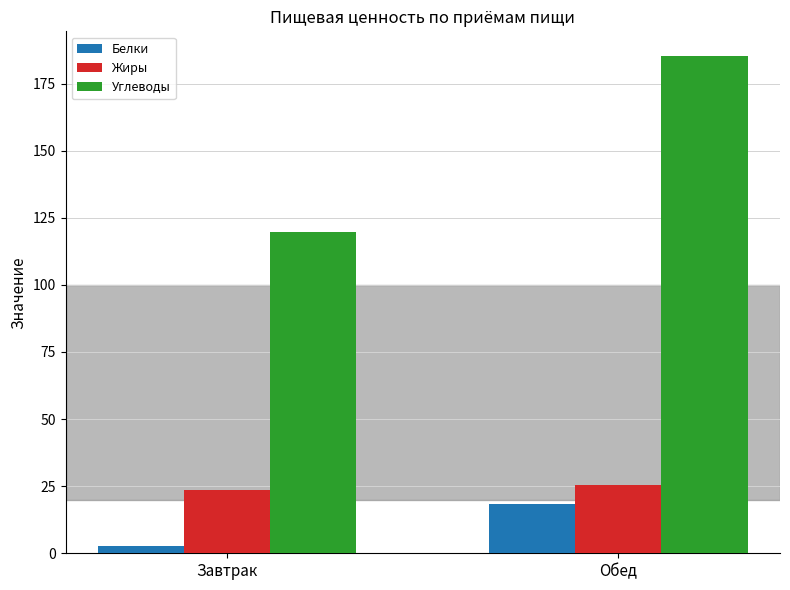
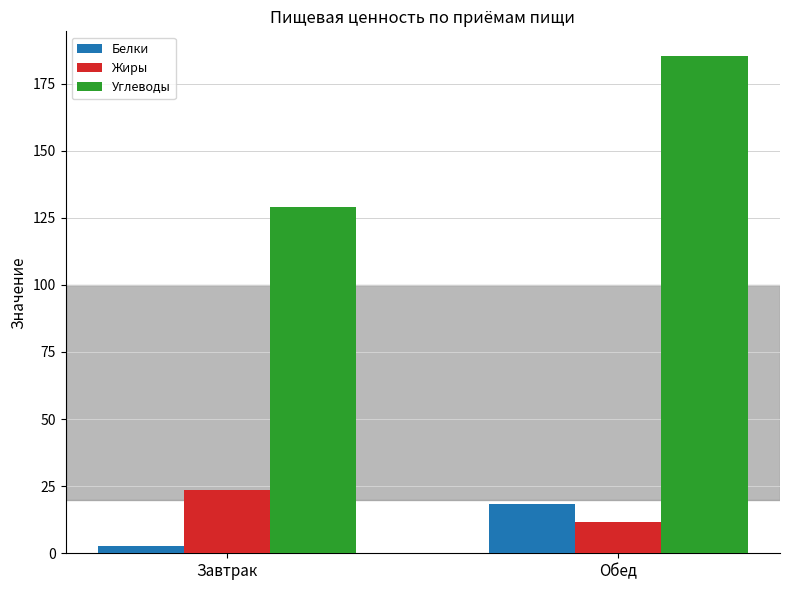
Углеводы, Завтрак: 120 -> 129
Жиры, Обед: 25 -> 12
